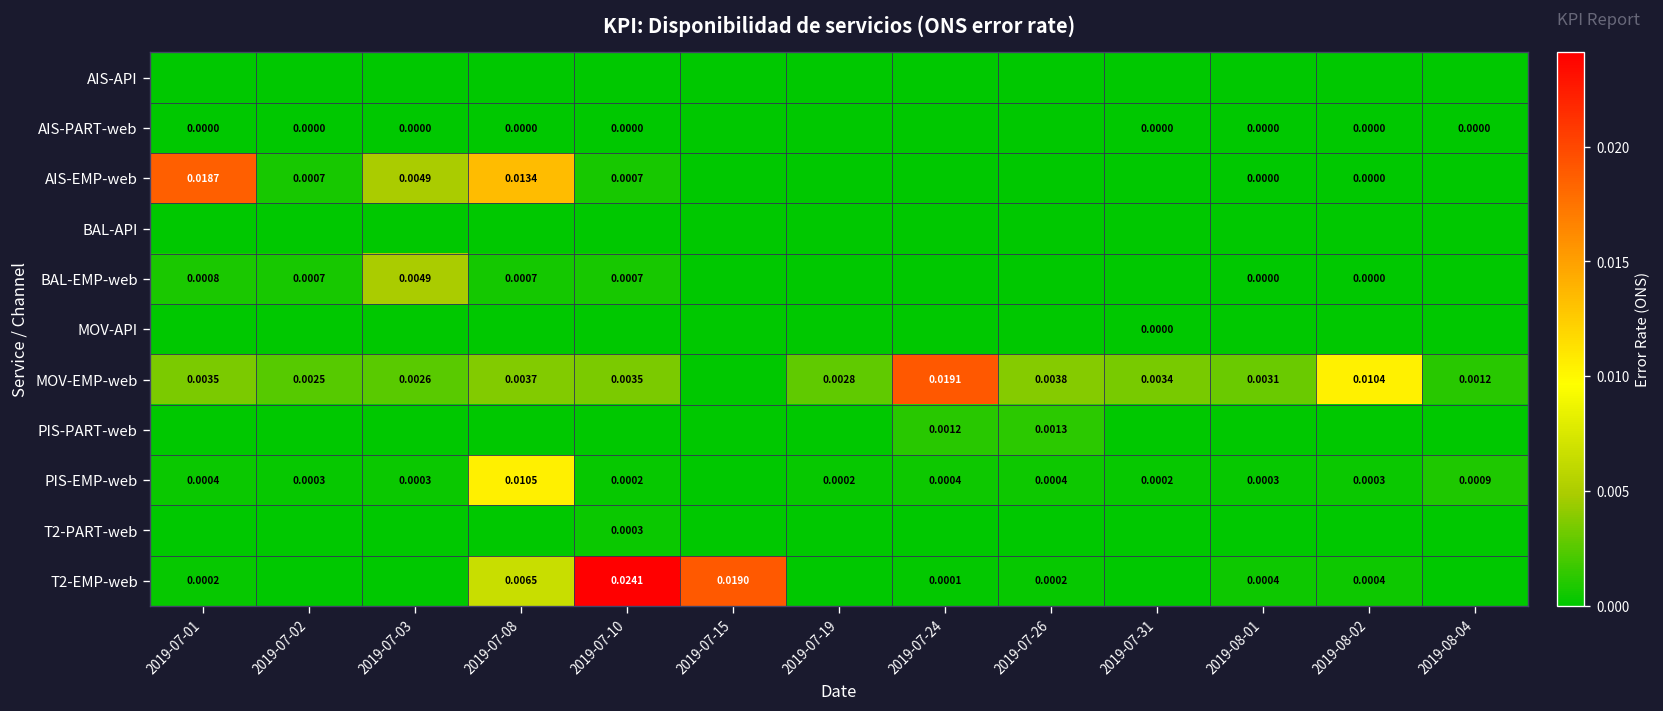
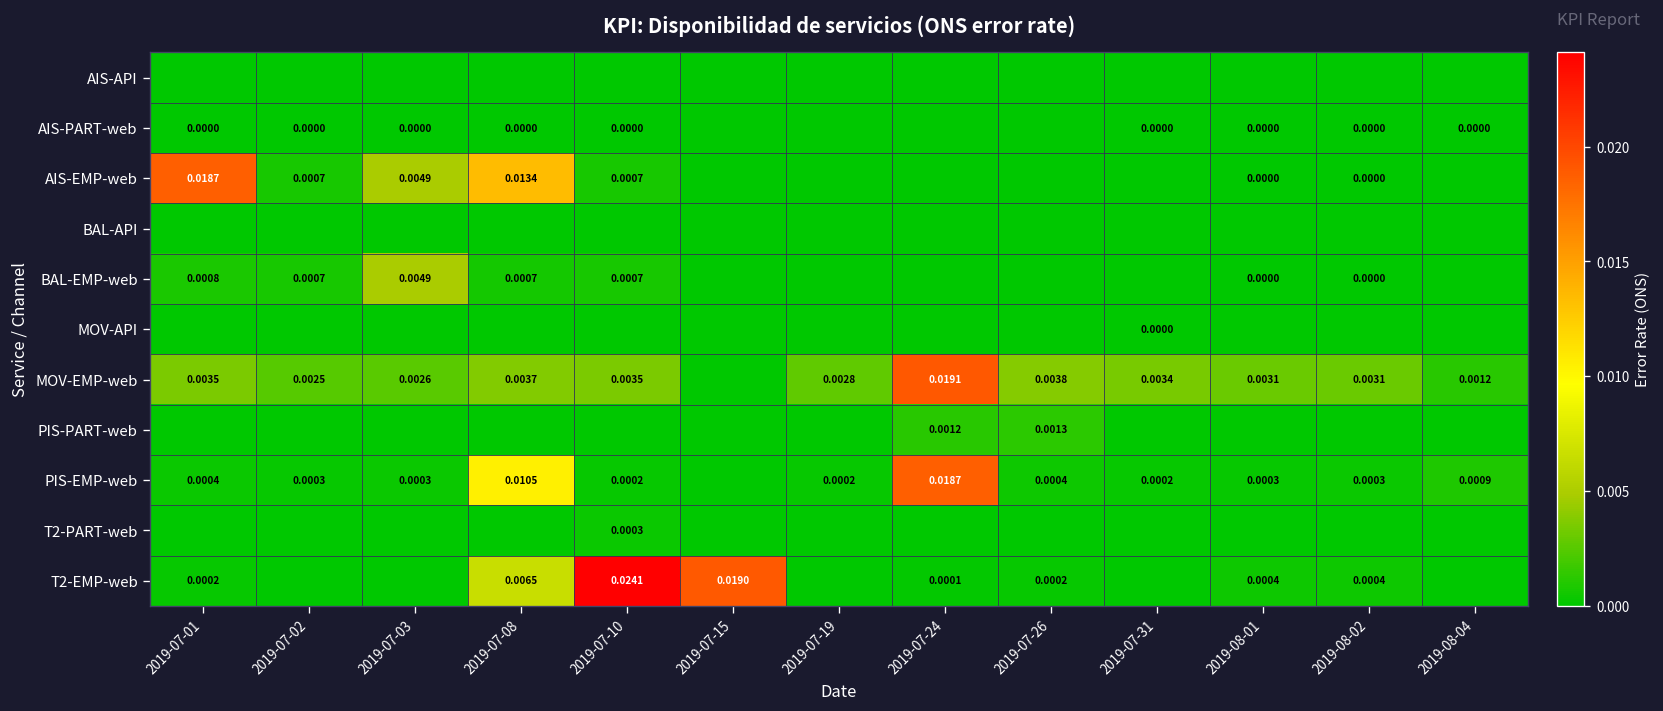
MOV-EMP-web, 2019-08-02: 0.0104 -> 0.0031
PIS-EMP-web, 2019-07-24: 0.0004 -> 0.0187
